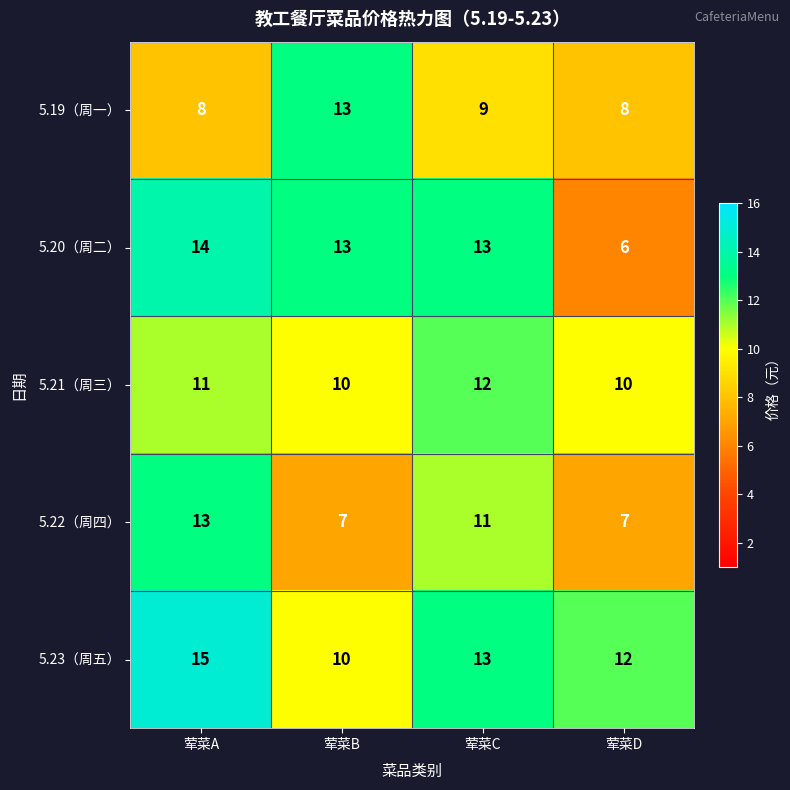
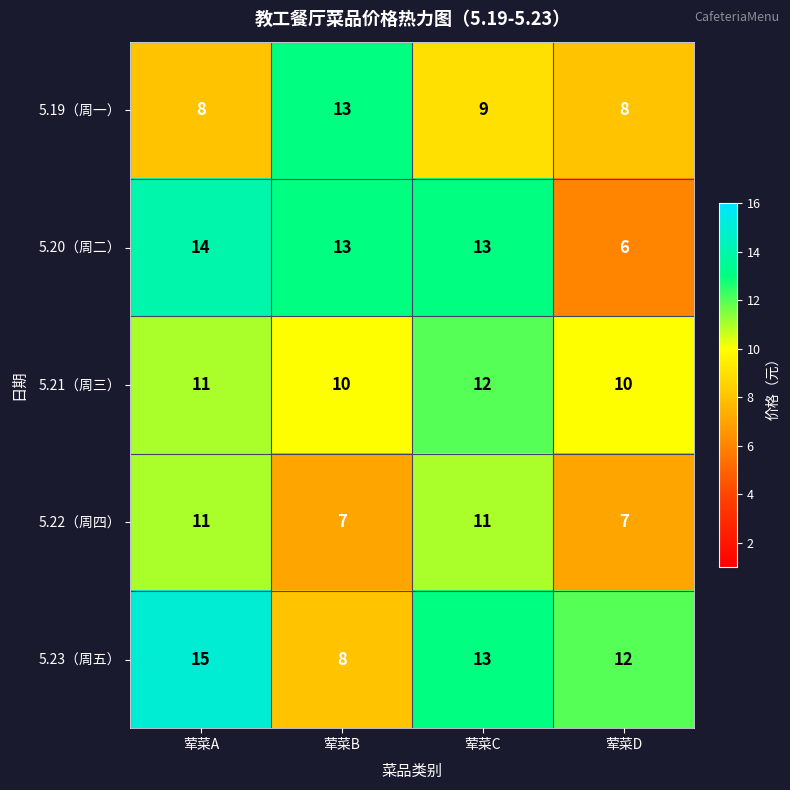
5.22（周四）, 荤菜A: 13 -> 11
5.23（周五）, 荤菜B: 10 -> 8
